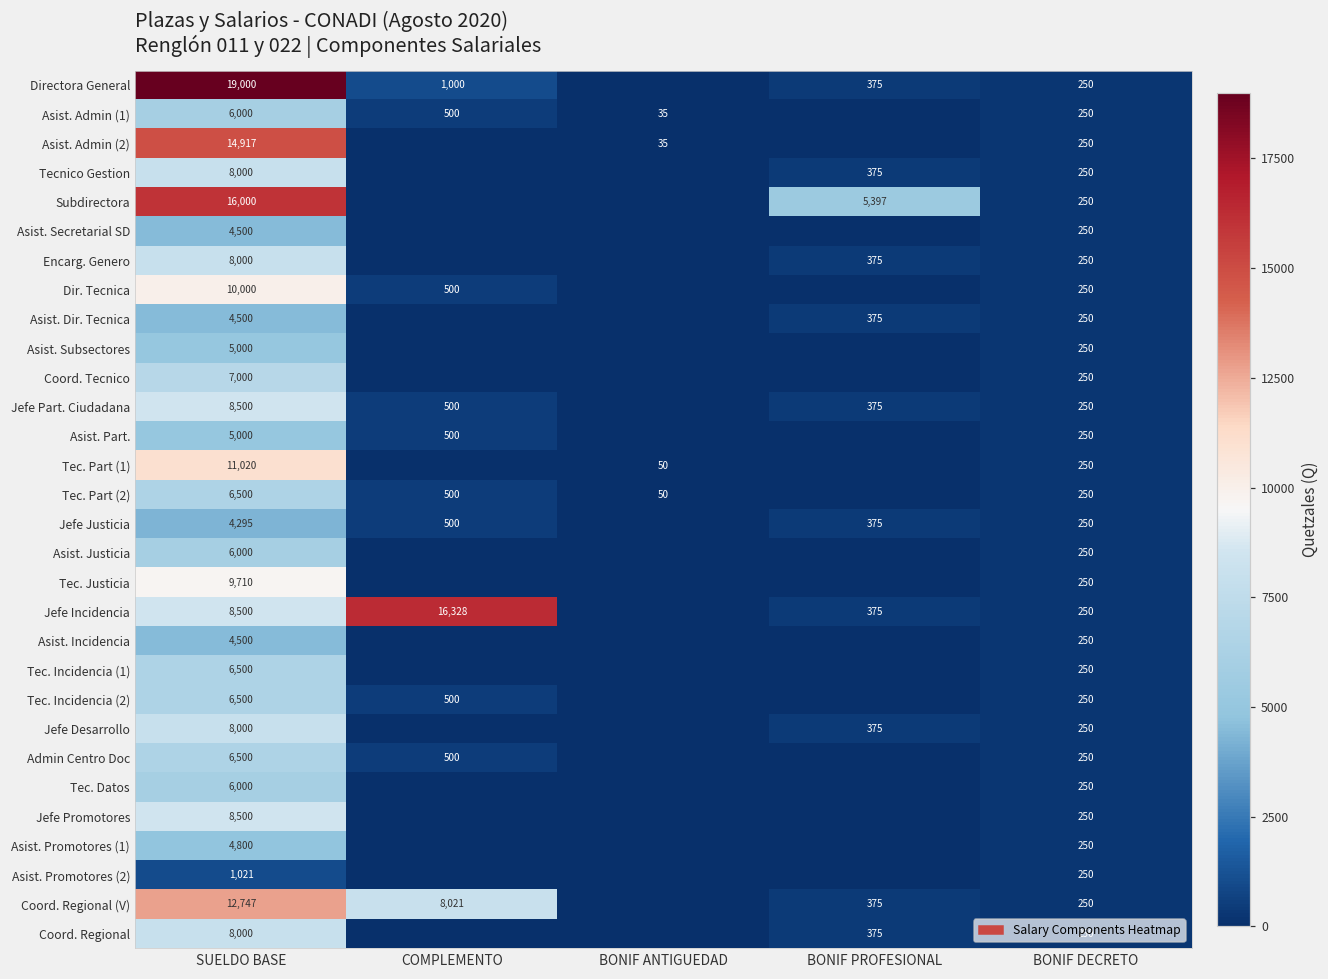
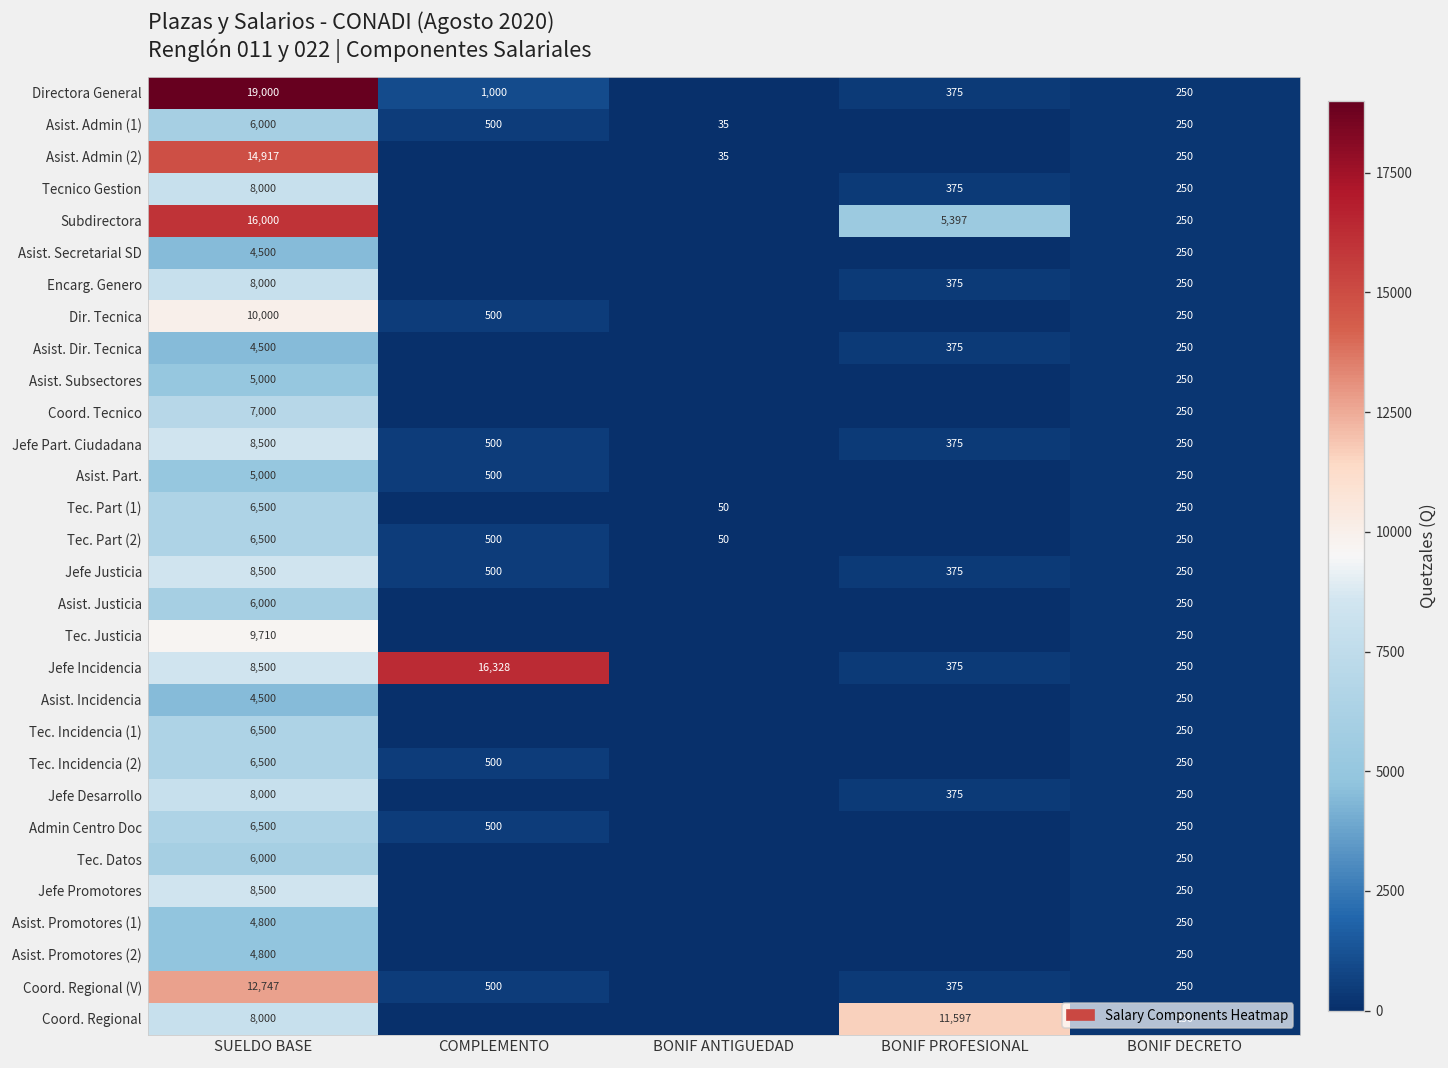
Tec. Part (1), SUELDO BASE: 11,020 -> 6,500
Jefe Justicia, SUELDO BASE: 4,295 -> 8,500
Asist. Promotores (2), SUELDO BASE: 1,021 -> 4,800
Coord. Regional (V), COMPLEMENTO: 8,021 -> 500
Coord. Regional, BONIF PROFESIONAL: 375 -> 11,597
